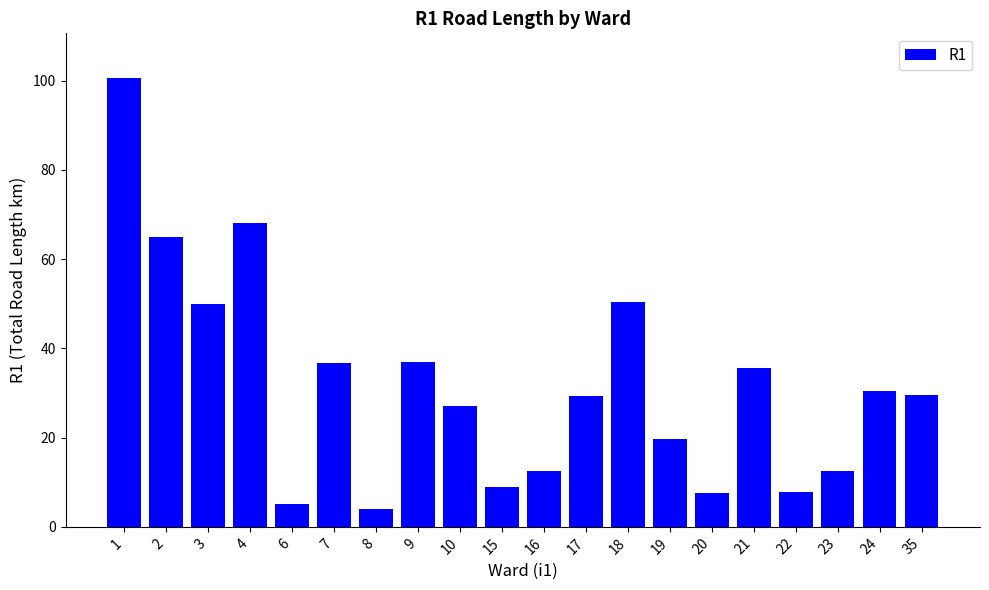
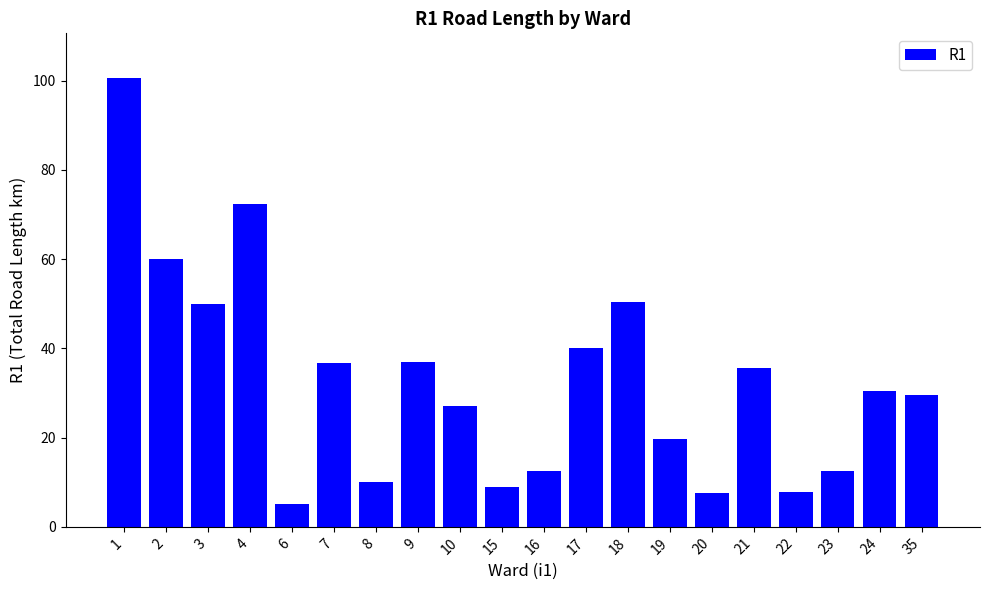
2: 65 -> 60
4: 68 -> 72
8: 4 -> 10
17: 29 -> 40
